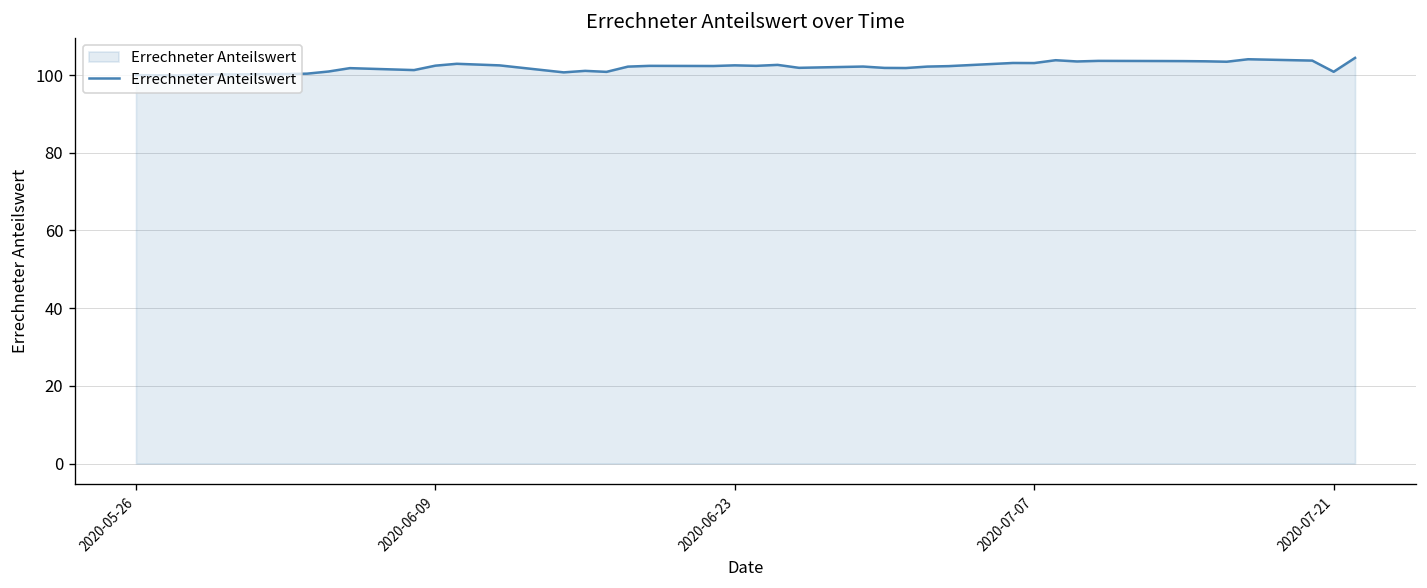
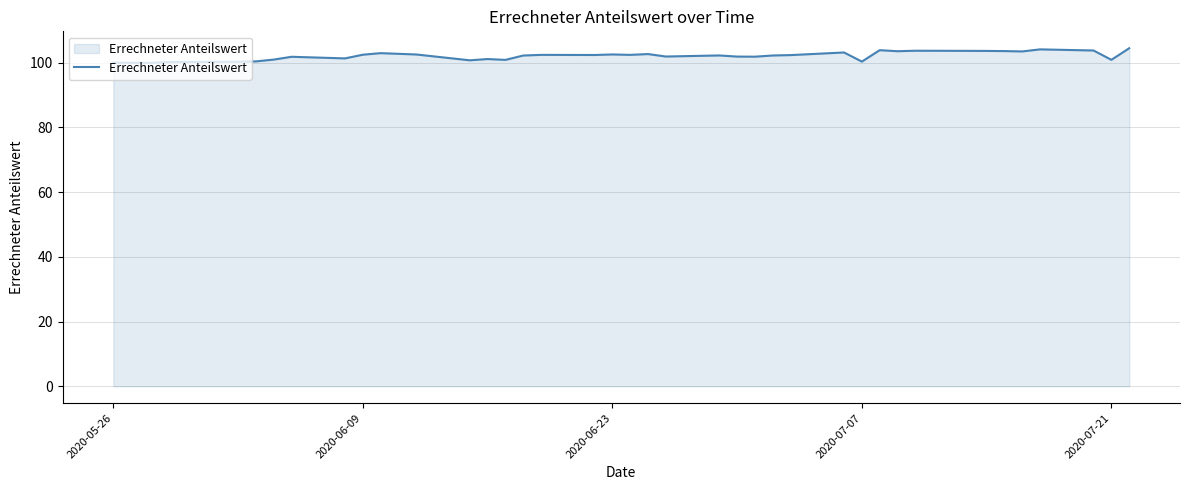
2020-07-07: 103 -> 100
